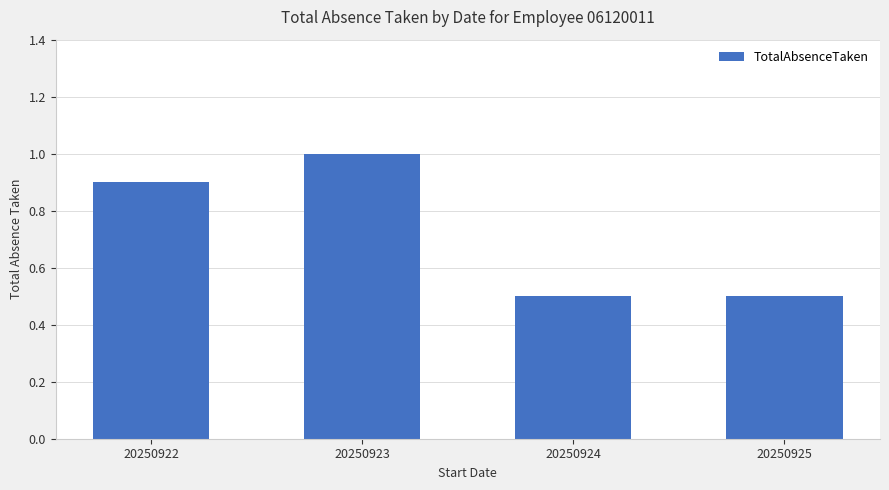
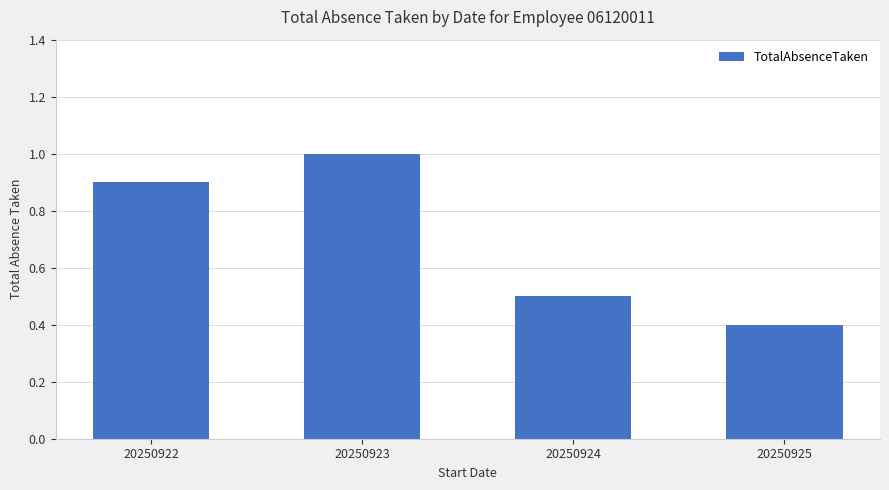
20250925: 0.5 -> 0.4
